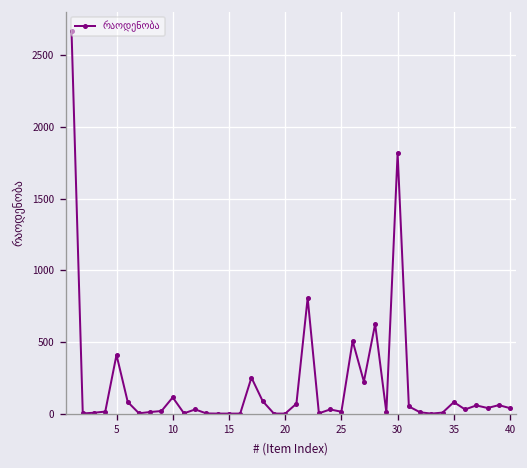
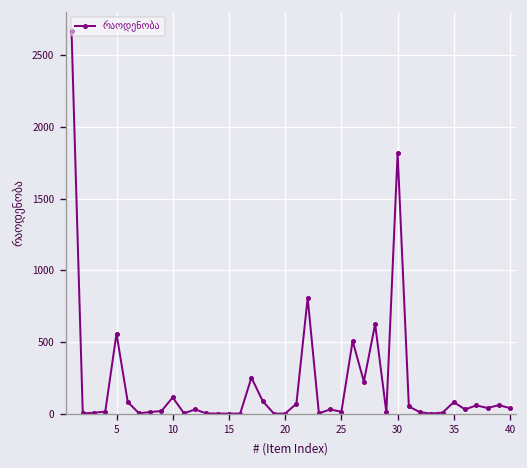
5: 410 -> 560
